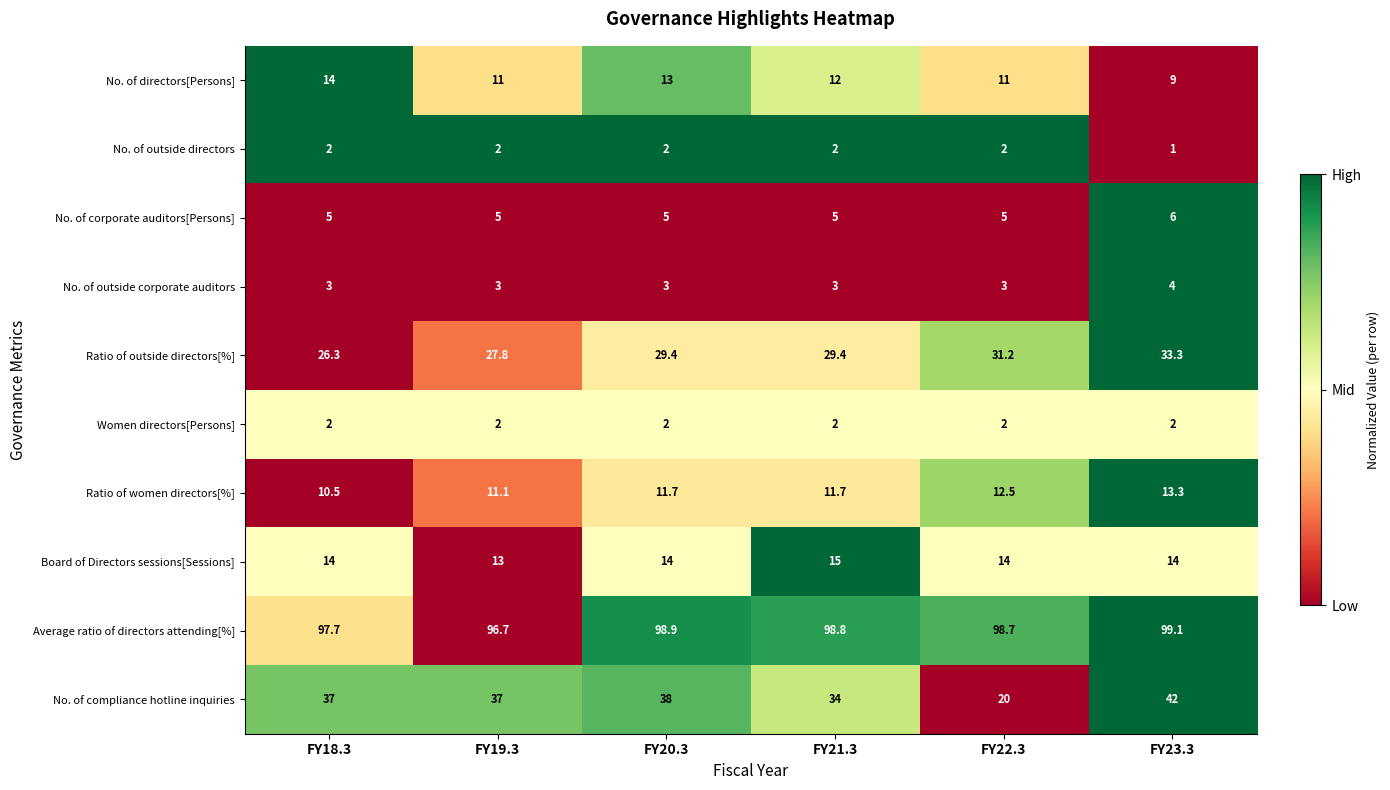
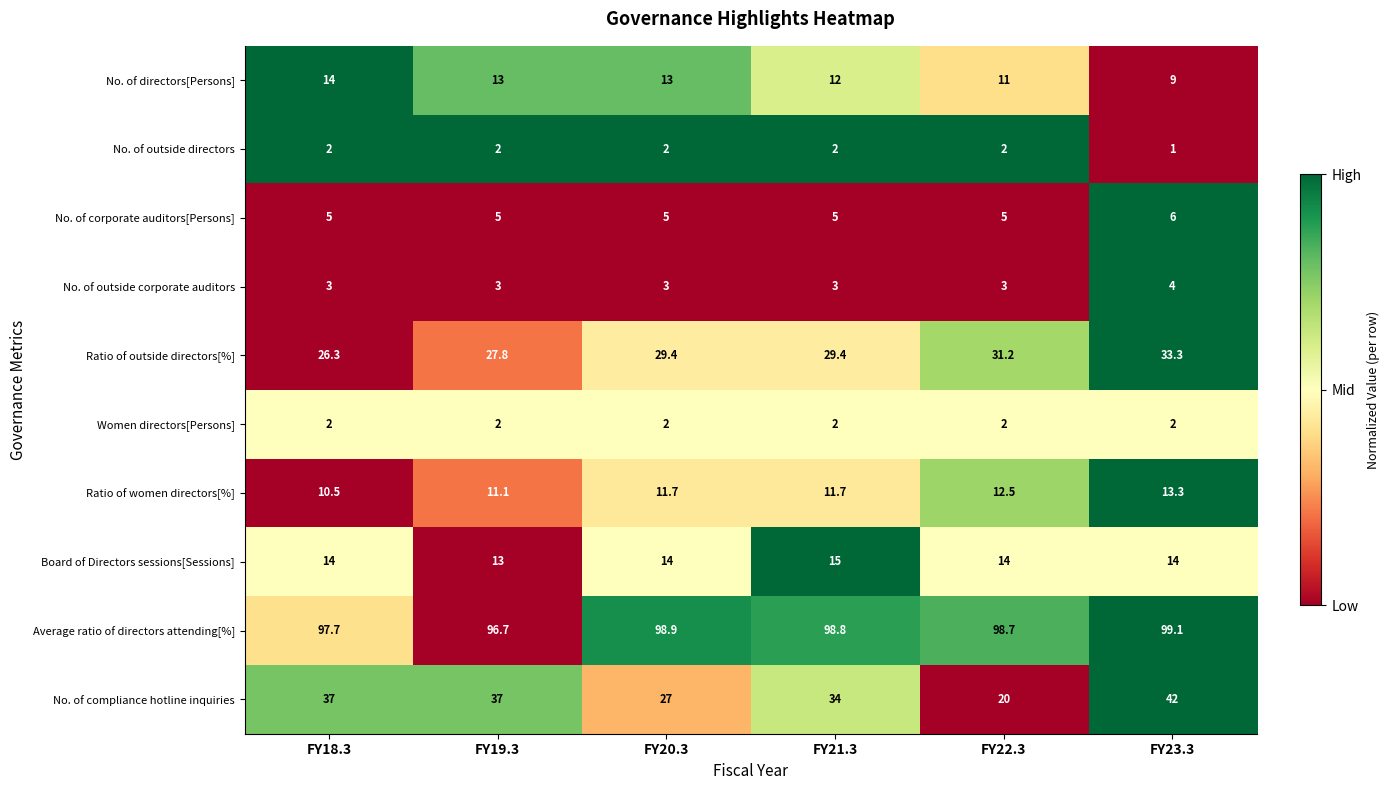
No. of directors[Persons], FY19.3: 11 -> 13
No. of compliance hotline inquiries, FY20.3: 38 -> 27
